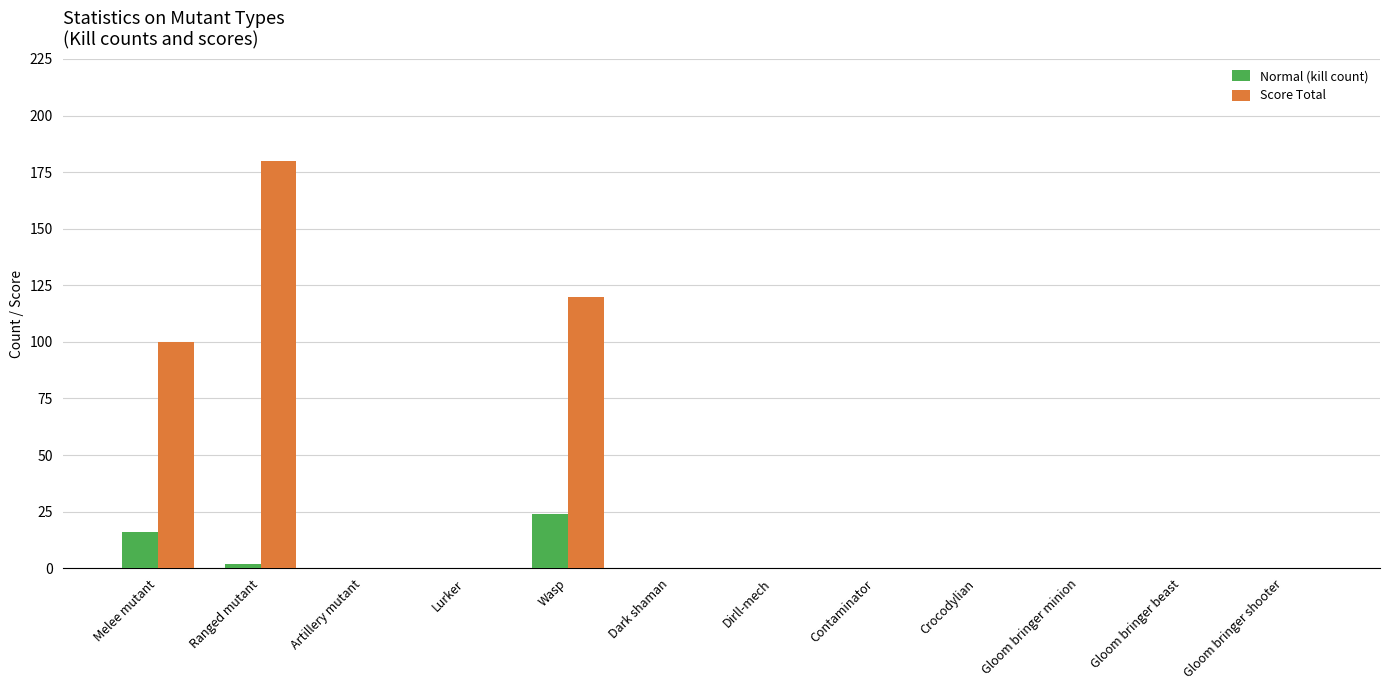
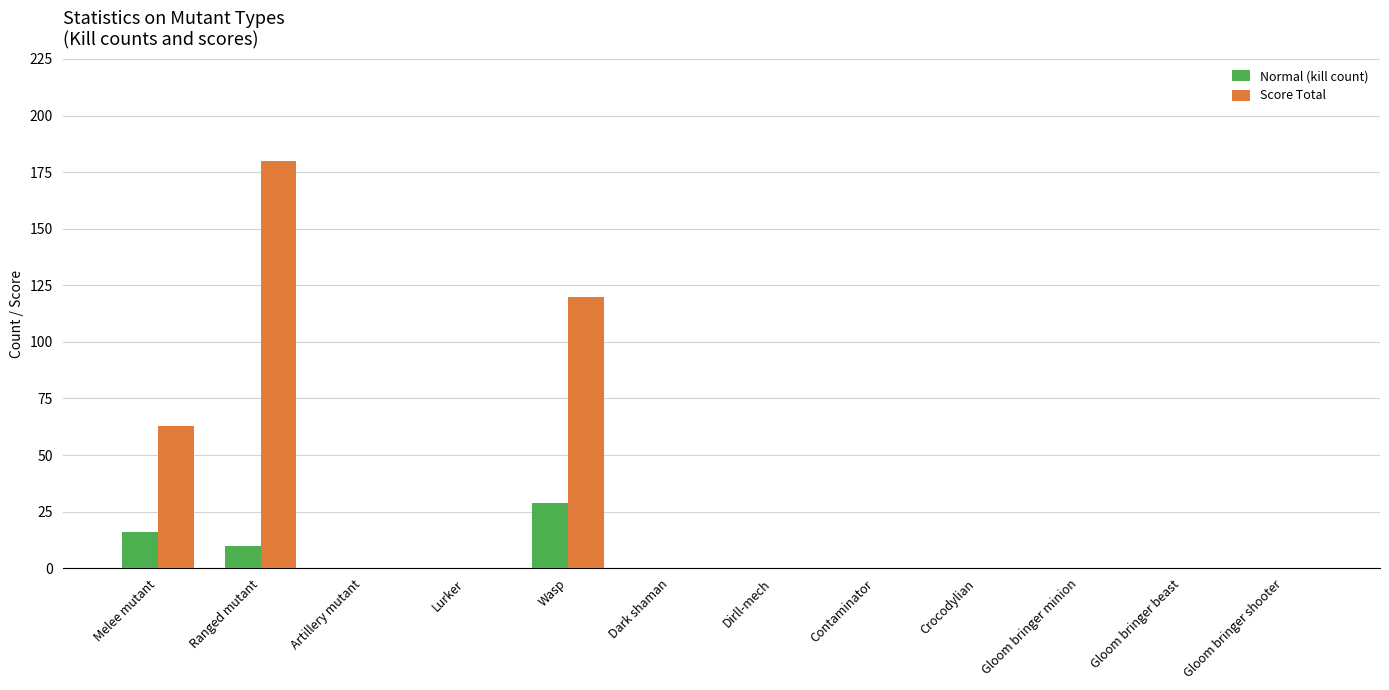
Score Total, Melee mutant: 100 -> 63
Normal (kill count), Ranged mutant: 2 -> 10
Normal (kill count), Wasp: 24 -> 29
